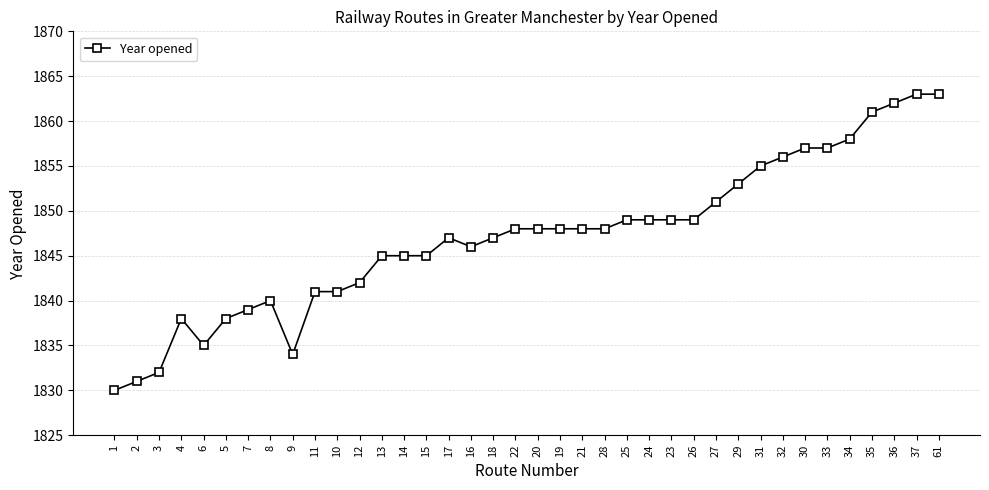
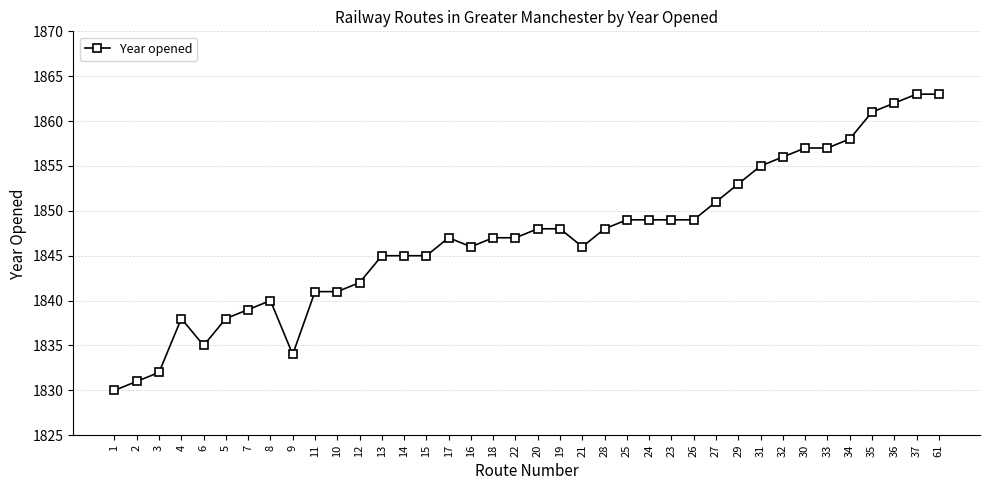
22: 1848 -> 1847
21: 1848 -> 1846
